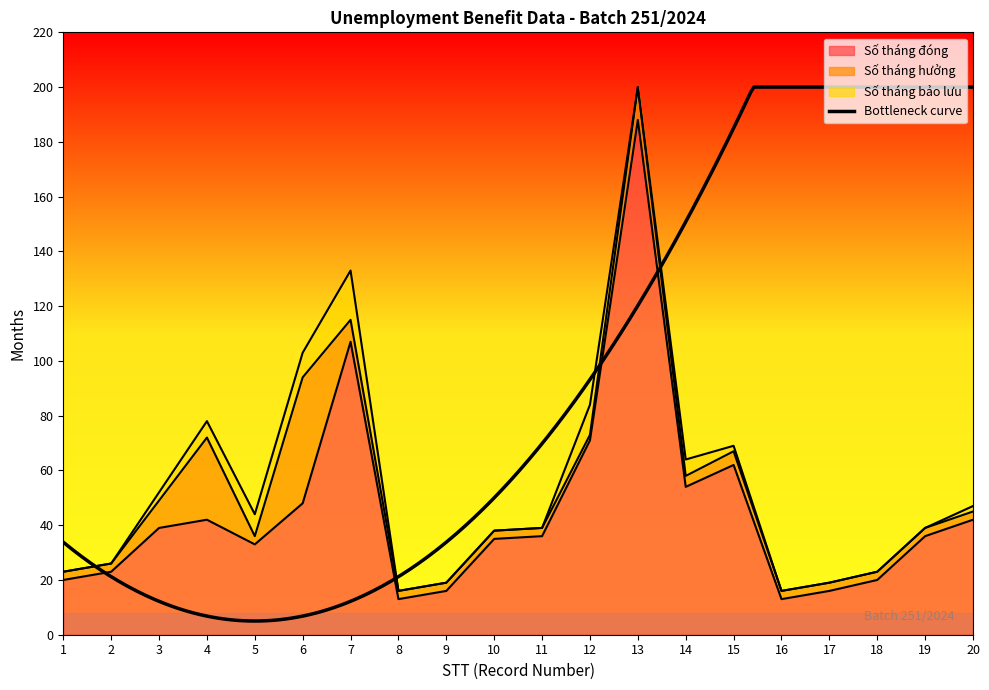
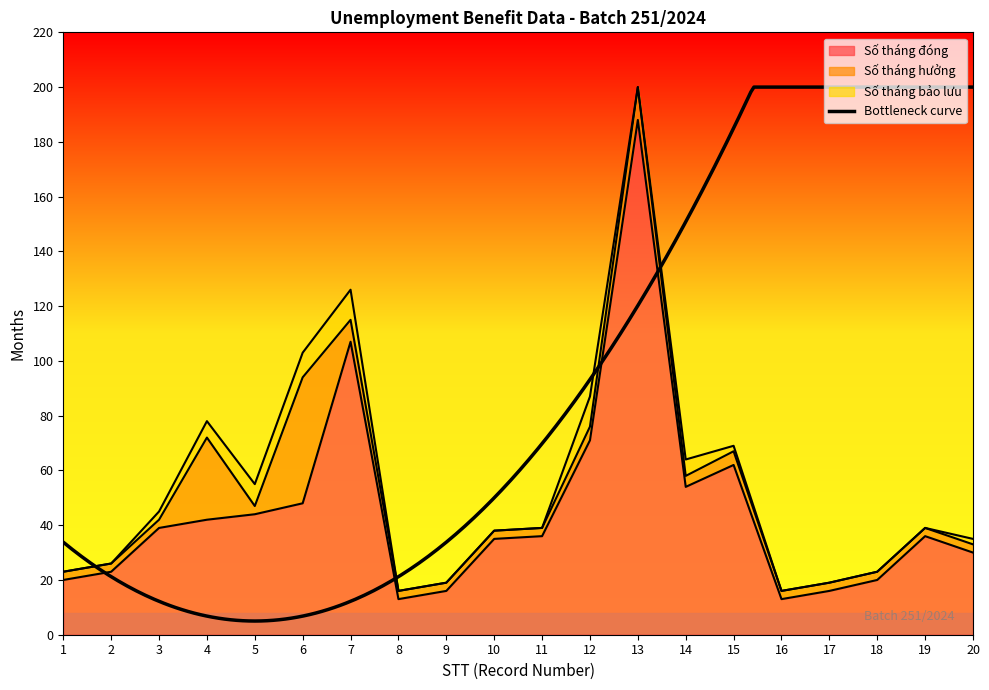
Số tháng hưởng, 3: 10 -> 3
Số tháng đóng, 5: 33 -> 44
Số tháng bảo lưu, 7: 18 -> 11
Số tháng hưởng, 12: 2 -> 5
Số tháng đóng, 20: 42 -> 30
